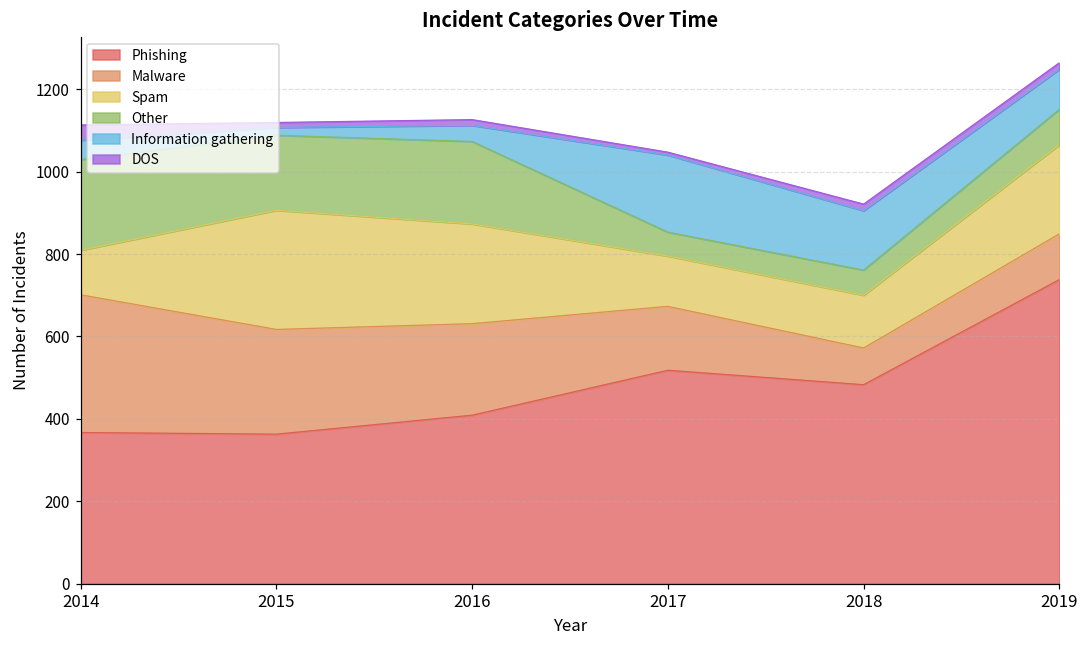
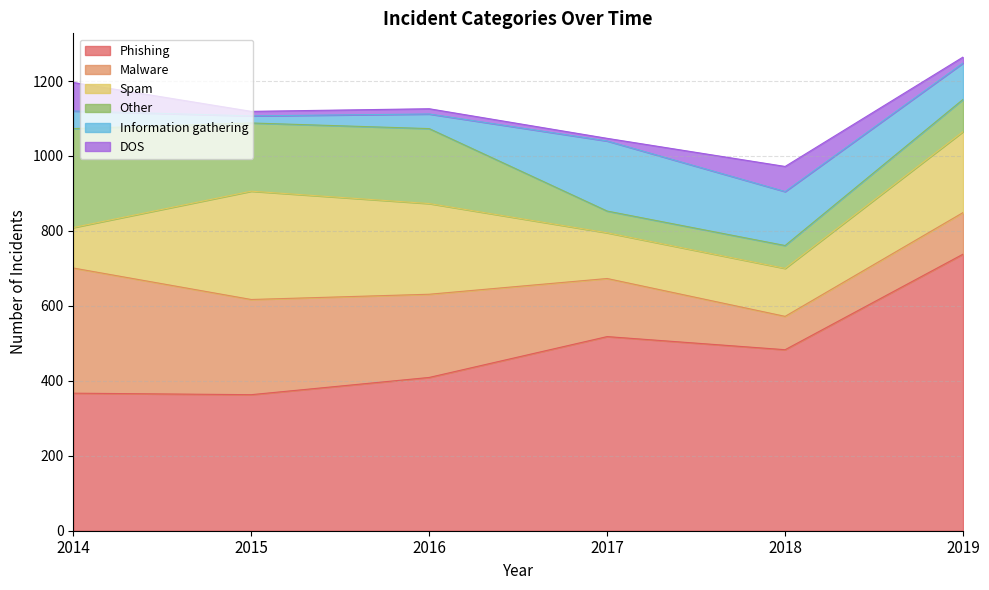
Other, 2014: 220 -> 260
DOS, 2014: 40 -> 80
DOS, 2018: 20 -> 70
